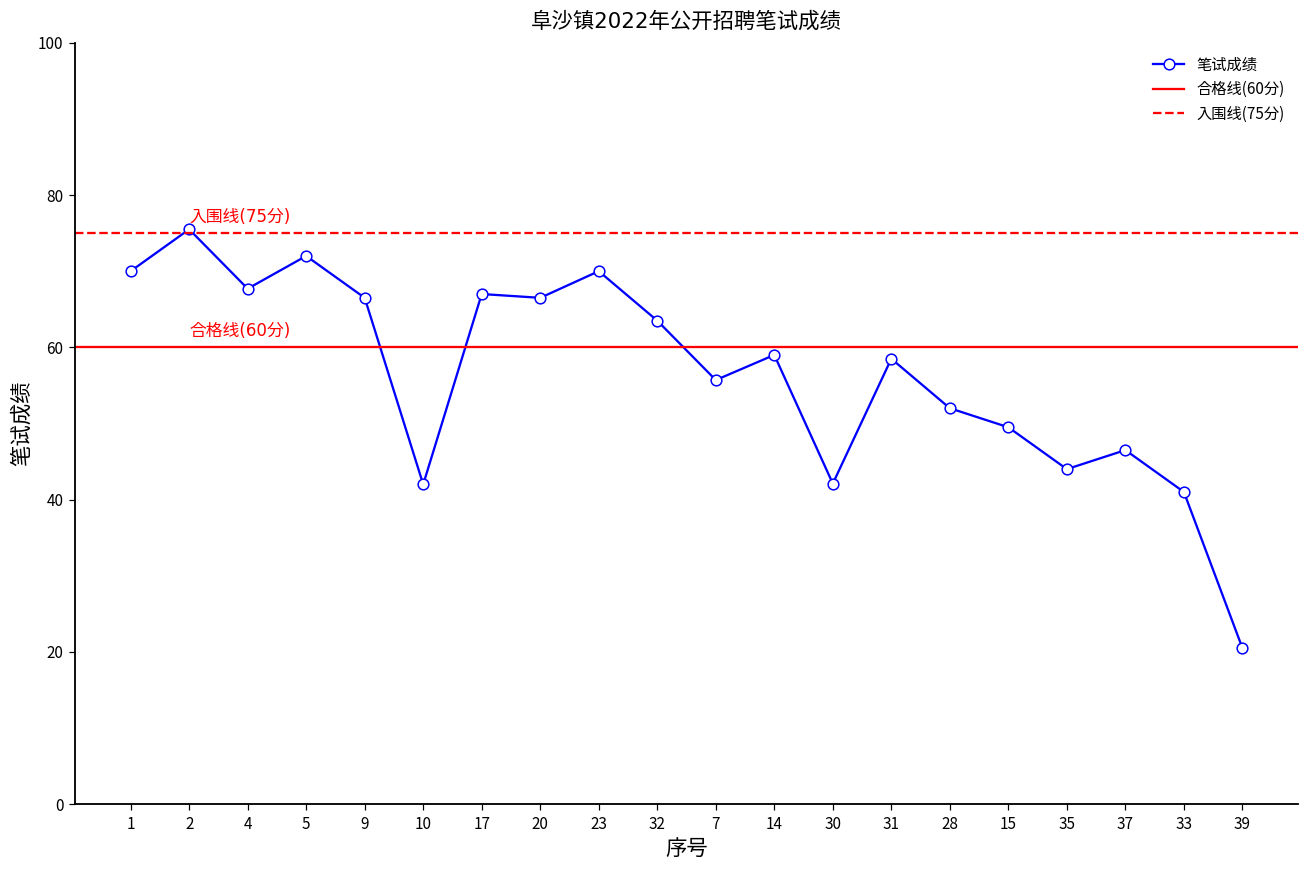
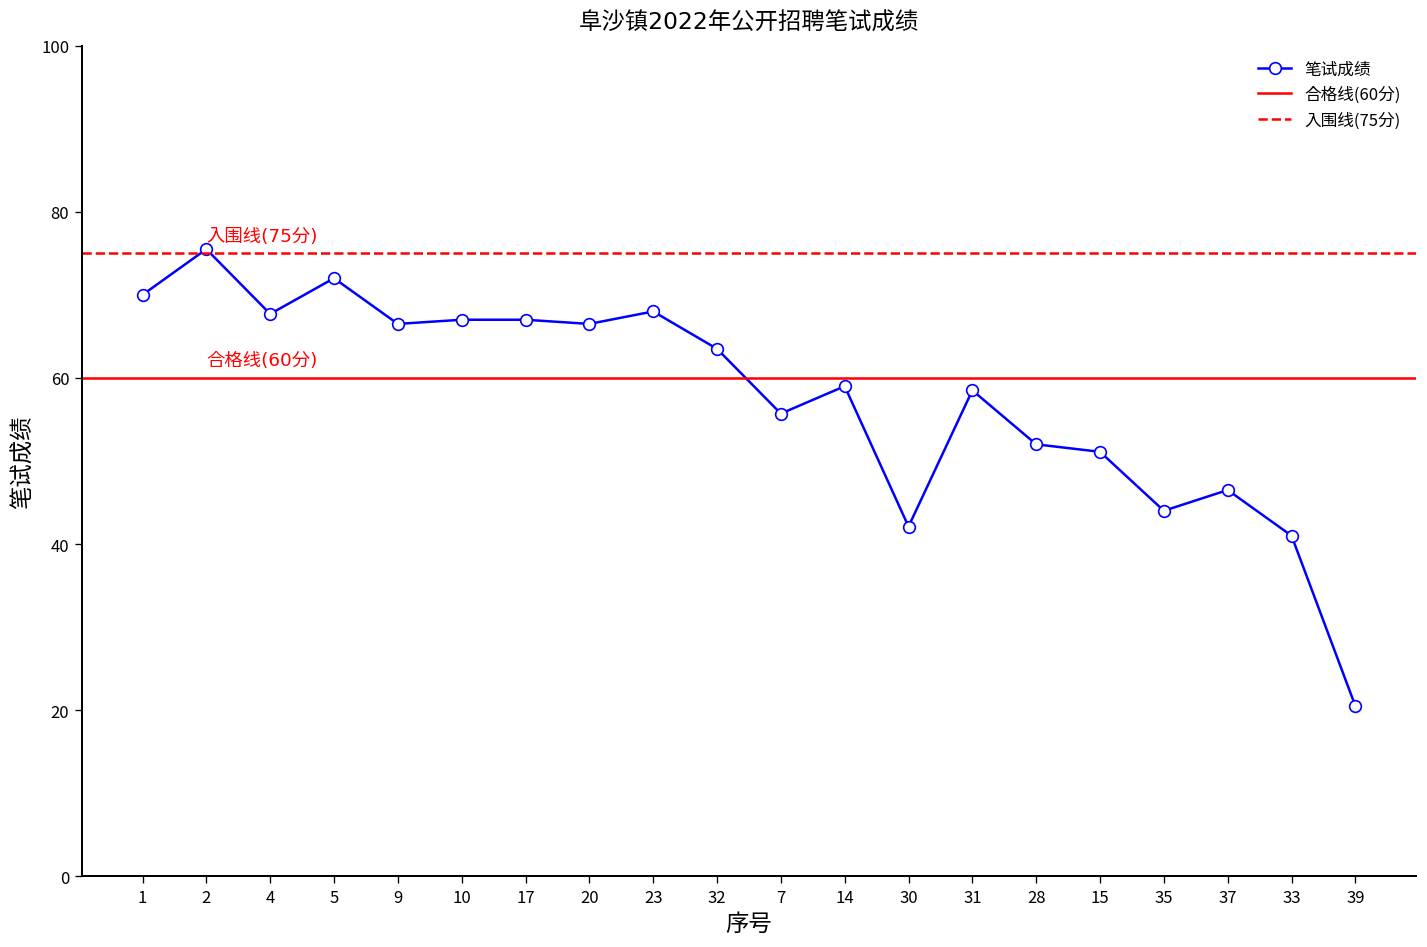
10: 42 -> 67
23: 70 -> 68
15: 50 -> 51
